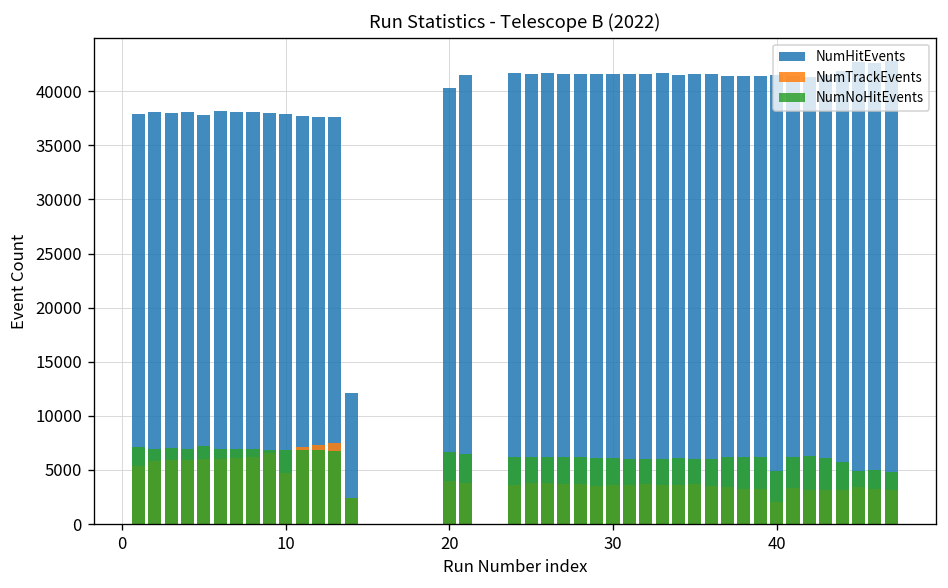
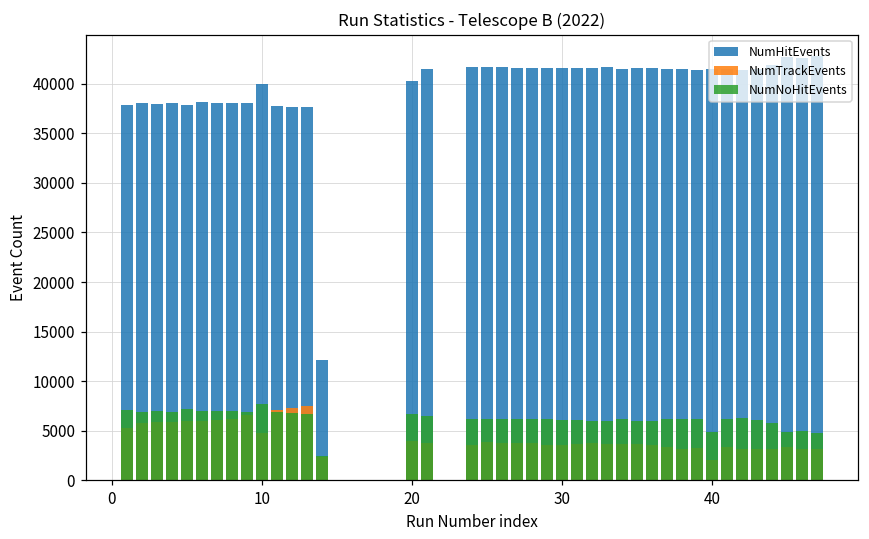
NumHitEvents, 10: 38000 -> 40000
NumNoHitEvents, 10: 7000 -> 8000
